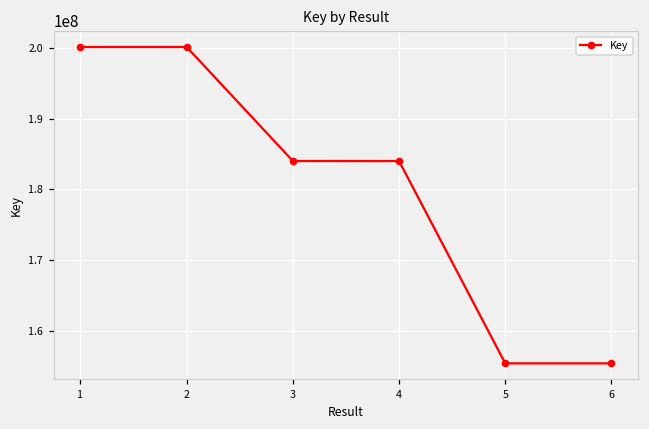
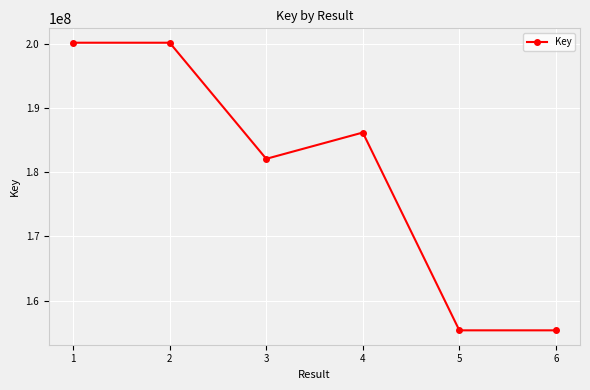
3: 184000000 -> 182000000
4: 184000000 -> 186000000
